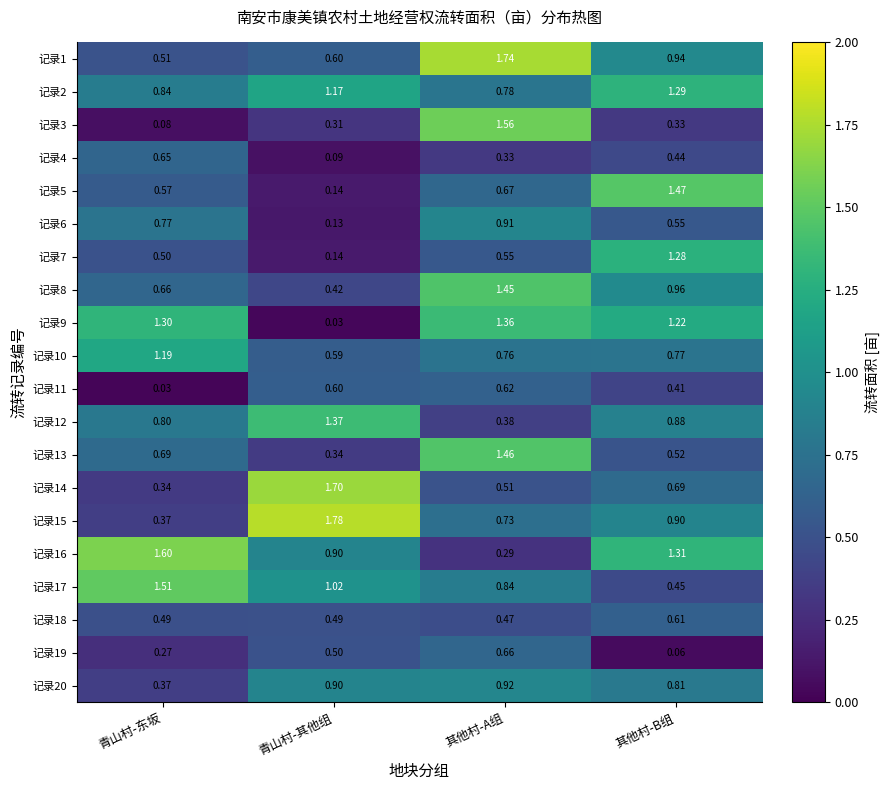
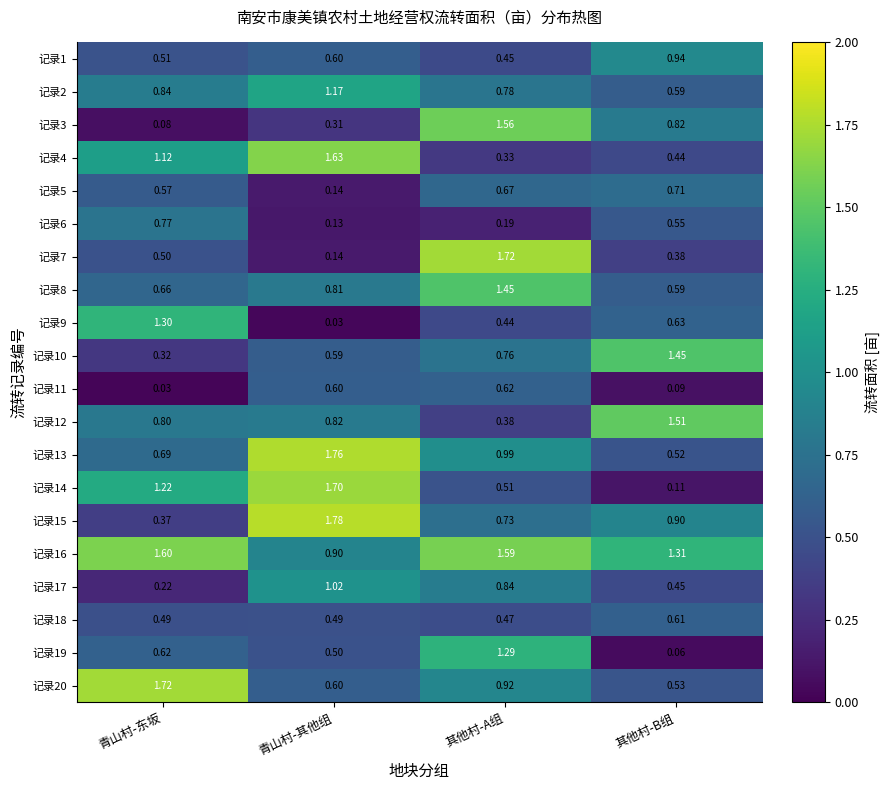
记录1, 其他村-A组: 1.74 -> 0.45
记录2, 其他村-B组: 1.29 -> 0.59
记录3, 其他村-B组: 0.33 -> 0.82
记录4, 青山村-东坂: 0.65 -> 1.12
记录4, 青山村-其他组: 0.09 -> 1.63
记录5, 其他村-B组: 1.47 -> 0.71
记录6, 其他村-A组: 0.91 -> 0.19
记录7, 其他村-A组: 0.55 -> 1.72
记录7, 其他村-B组: 1.28 -> 0.38
记录8, 青山村-其他组: 0.42 -> 0.81
记录8, 其他村-B组: 0.96 -> 0.59
记录9, 其他村-A组: 1.36 -> 0.44
记录9, 其他村-B组: 1.22 -> 0.63
记录10, 青山村-东坂: 1.19 -> 0.32
记录10, 其他村-B组: 0.77 -> 1.45
记录11, 其他村-B组: 0.41 -> 0.09
记录12, 青山村-其他组: 1.37 -> 0.82
记录12, 其他村-B组: 0.88 -> 1.51
记录13, 青山村-其他组: 0.34 -> 1.76
记录13, 其他村-A组: 1.46 -> 0.99
记录14, 青山村-东坂: 0.34 -> 1.22
记录14, 其他村-B组: 0.69 -> 0.11
记录16, 其他村-A组: 0.29 -> 1.59
记录17, 青山村-东坂: 1.51 -> 0.22
记录19, 青山村-东坂: 0.27 -> 0.62
记录19, 其他村-A组: 0.66 -> 1.29
记录20, 青山村-东坂: 0.37 -> 1.72
记录20, 青山村-其他组: 0.90 -> 0.60
记录20, 其他村-B组: 0.81 -> 0.53
